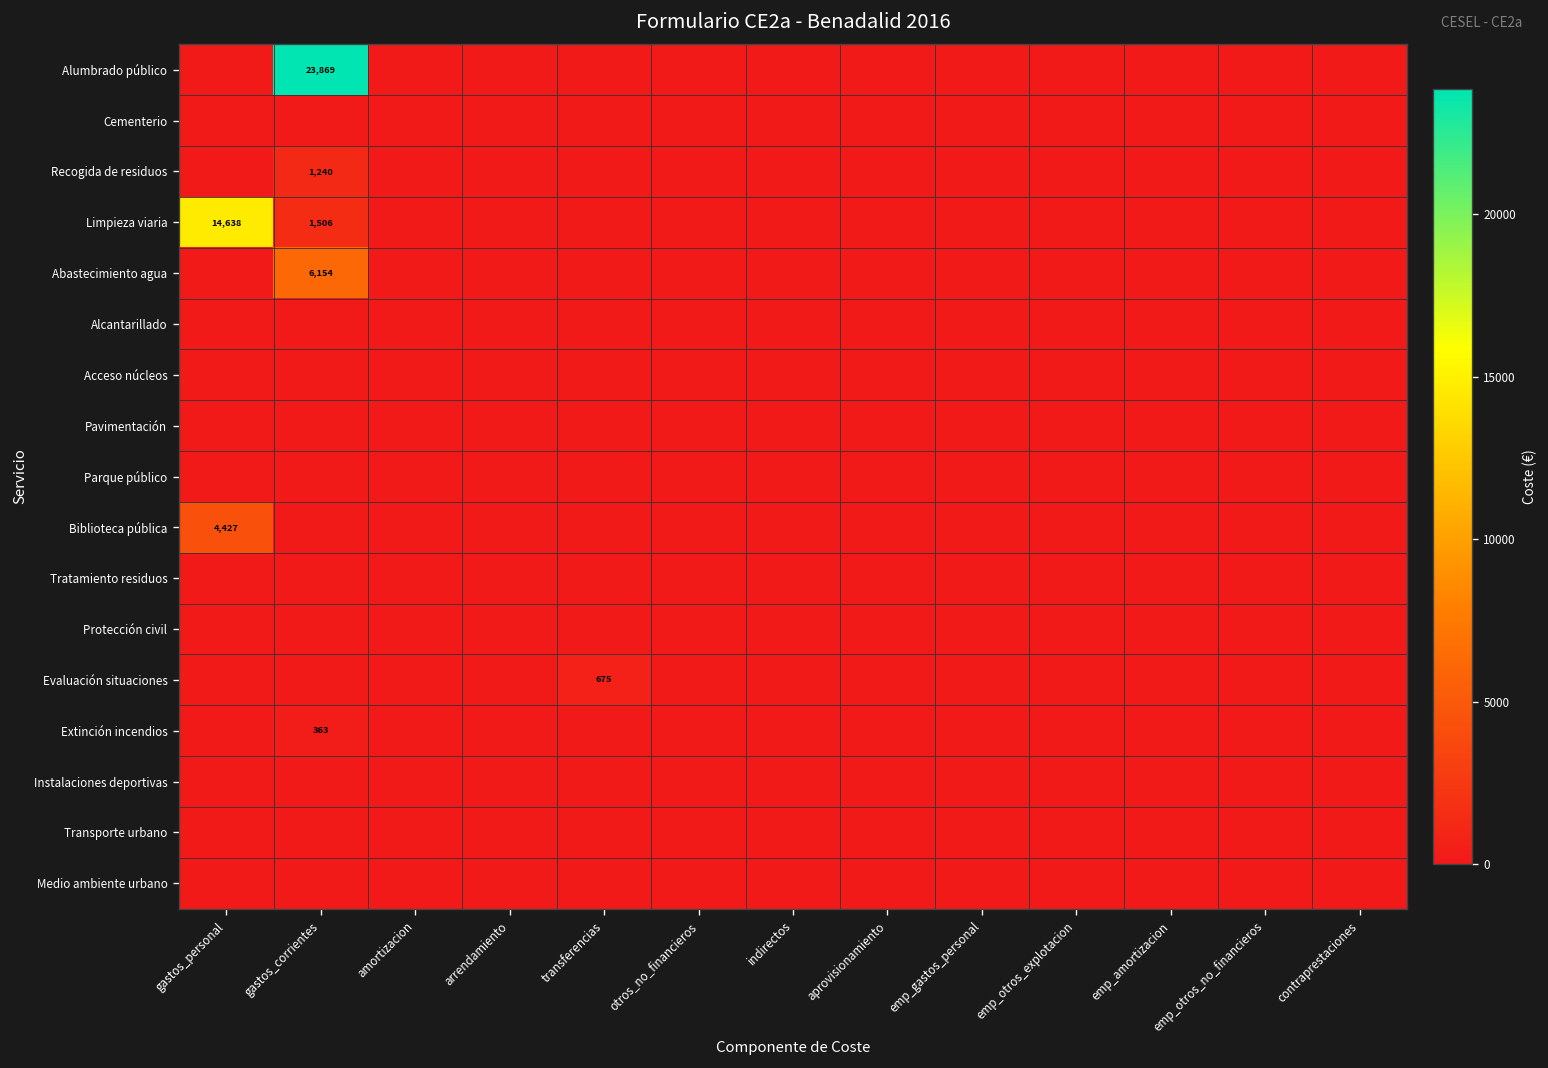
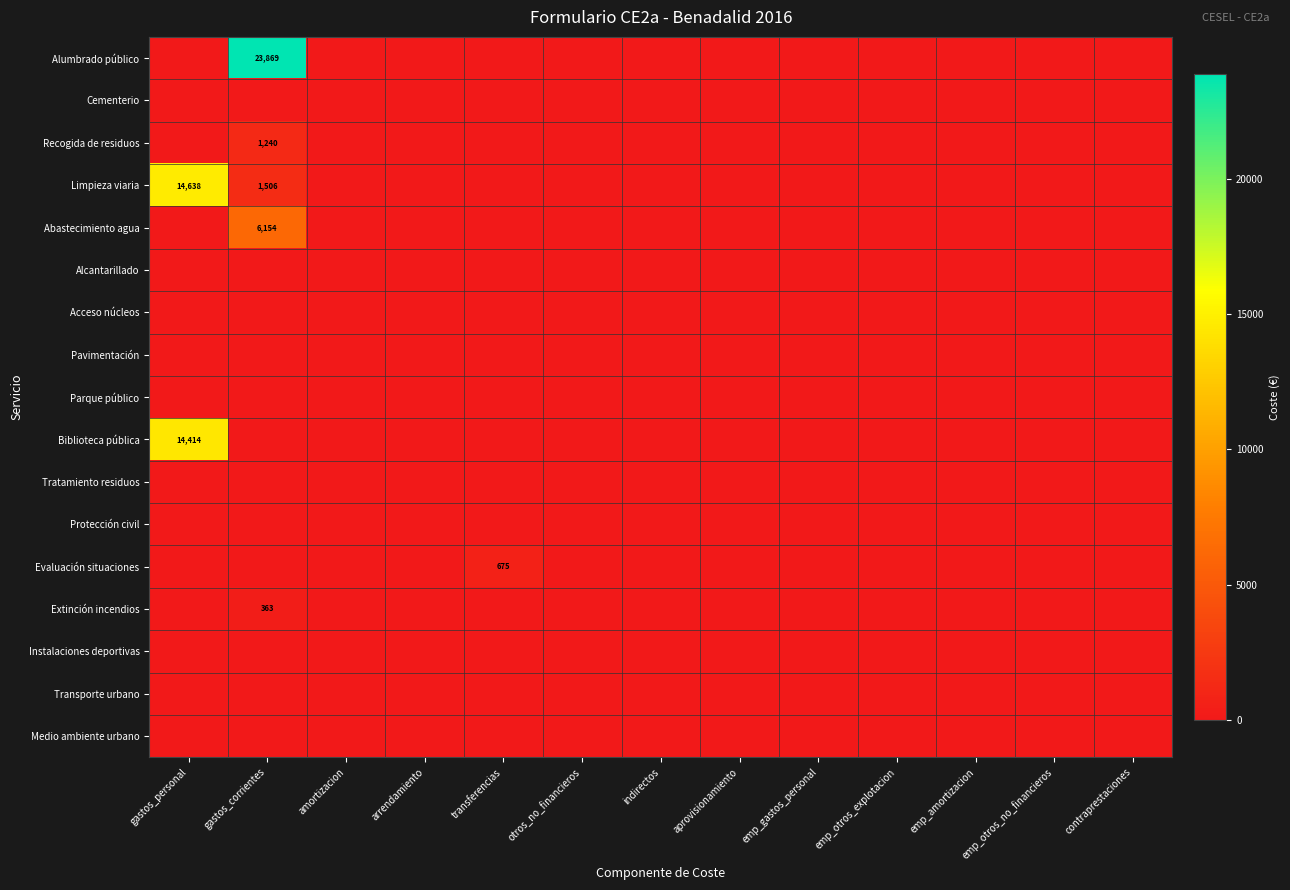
Biblioteca pública, gastos_personal: 4,427 -> 14,414
